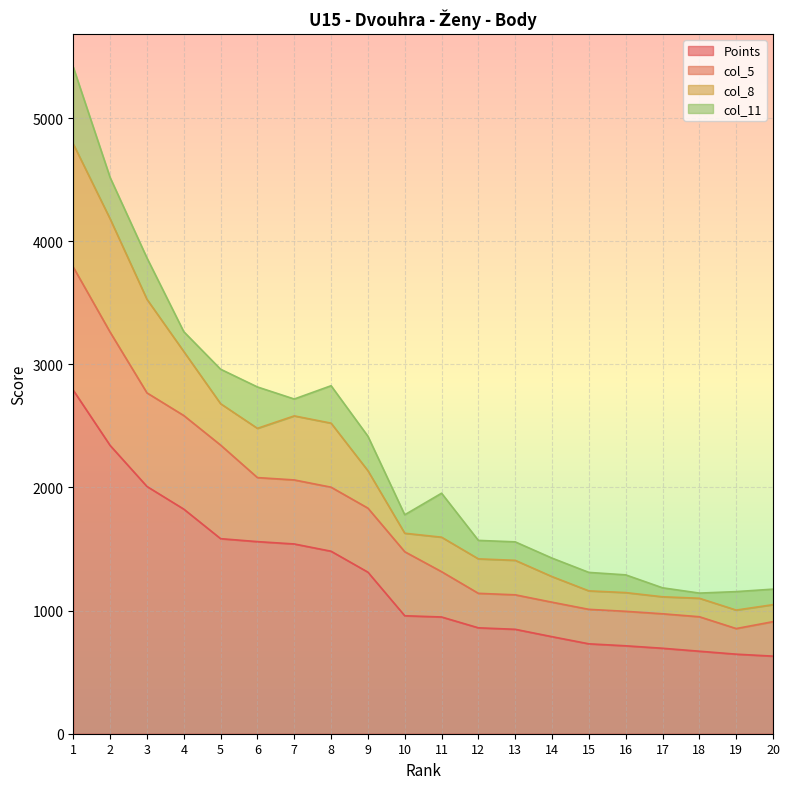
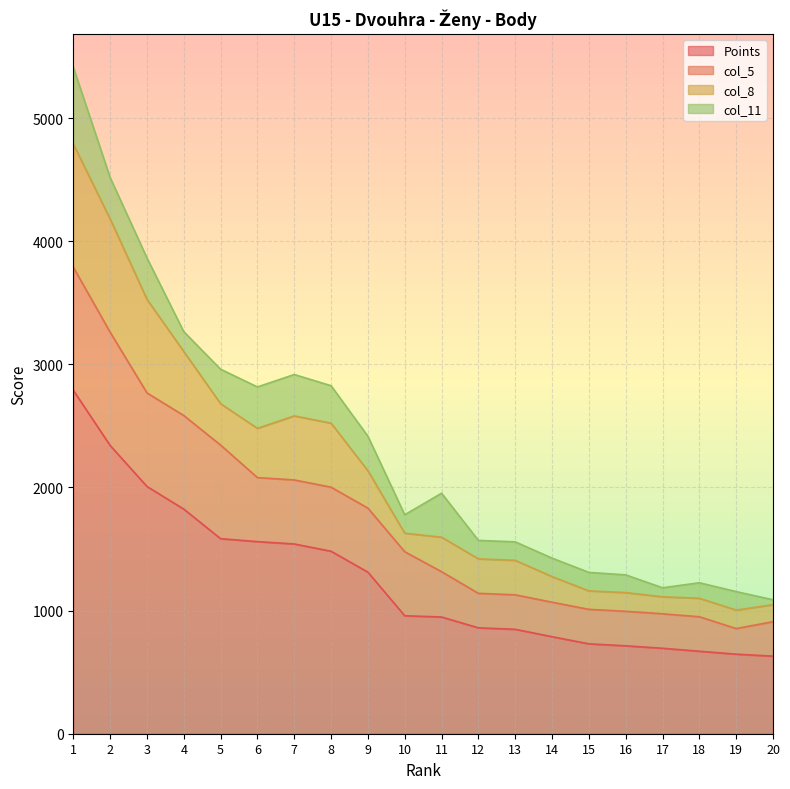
col_11, 7: 140 -> 340
col_11, 18: 40 -> 130
col_11, 20: 130 -> 40
